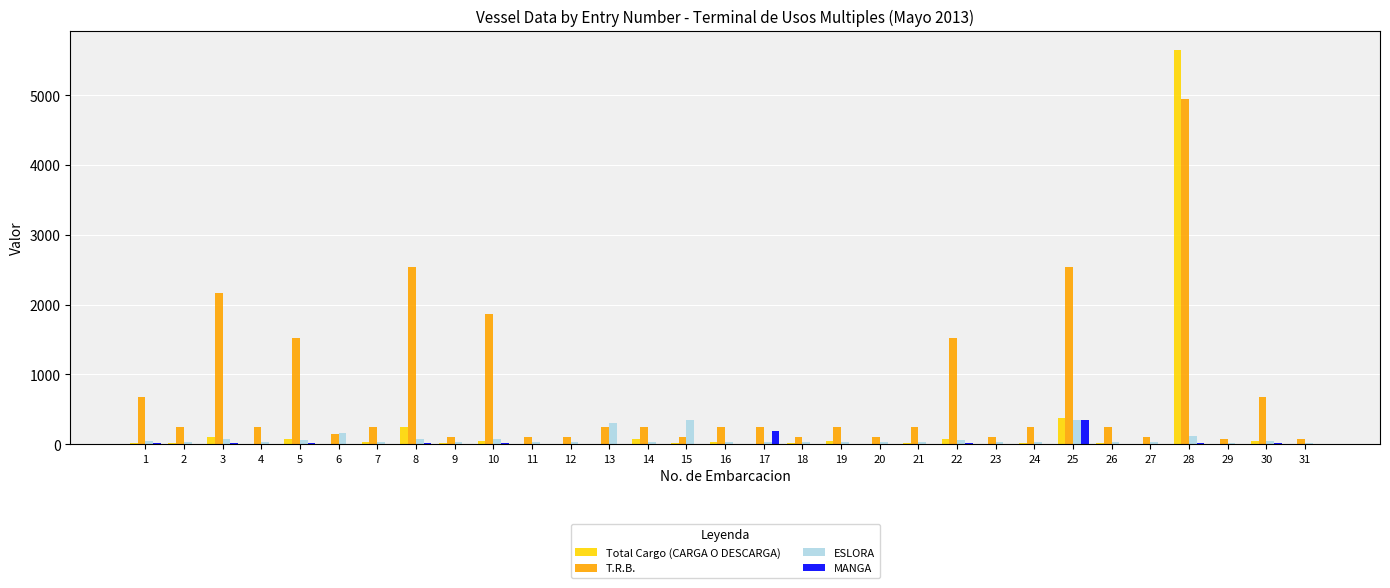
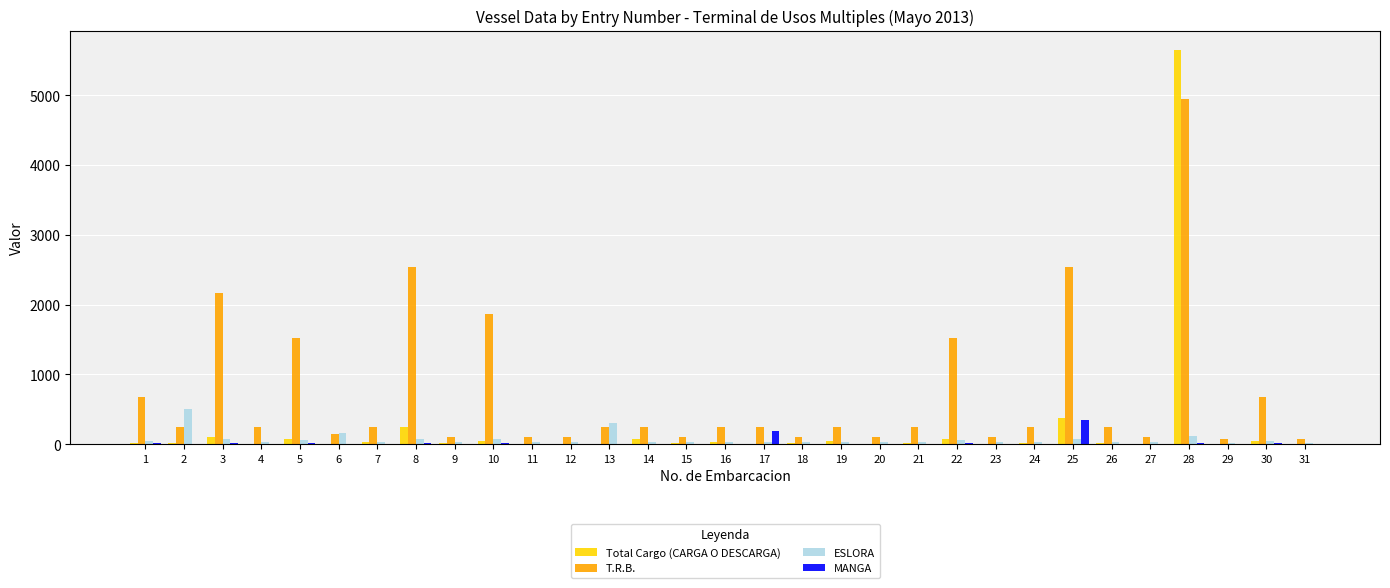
ESLORA, 2: 0 -> 500
ESLORA, 15: 300 -> 0
ESLORA, 25: 300 -> 100
